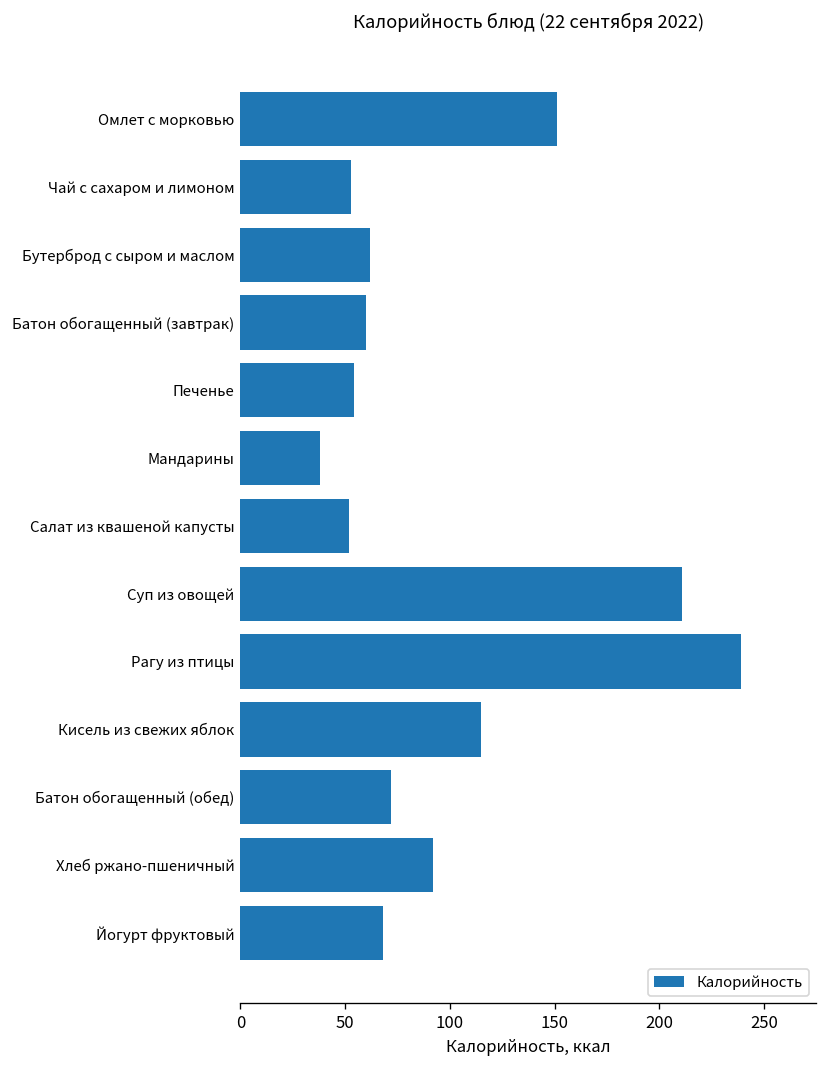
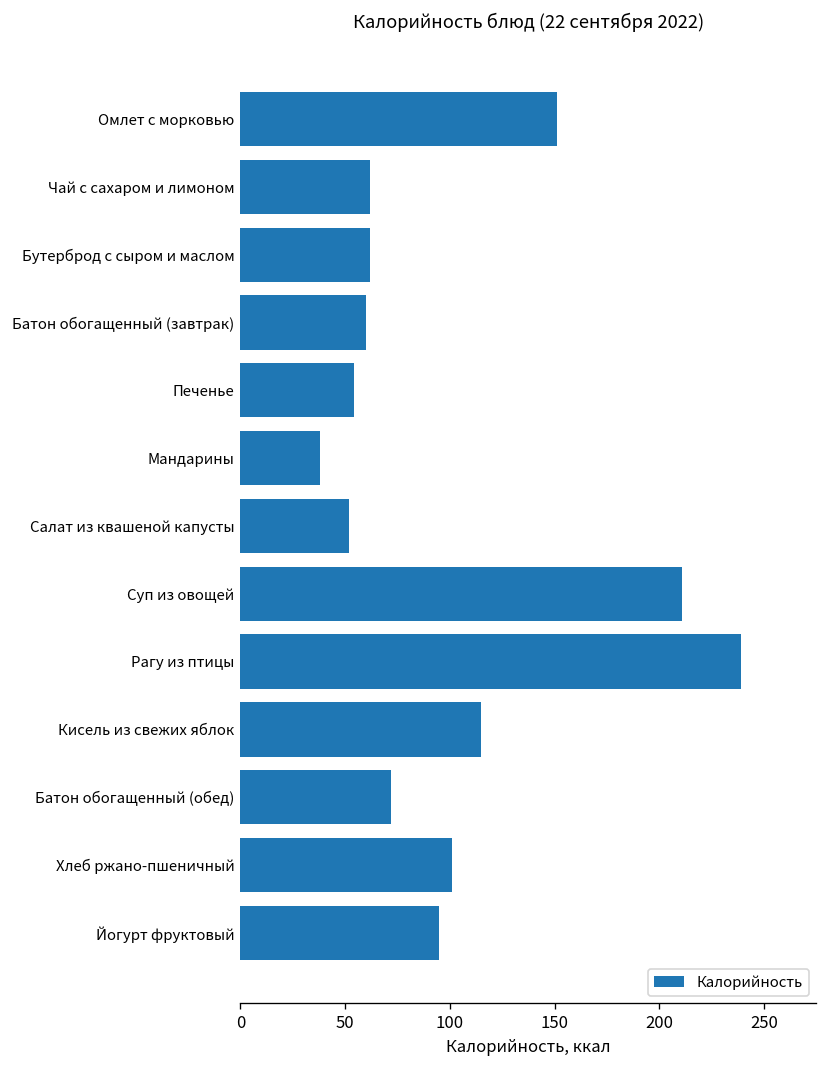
Чай с сахаром и лимоном: 53 -> 62
Хлеб ржано-пшеничный: 92 -> 101
Йогурт фруктовый: 68 -> 95
